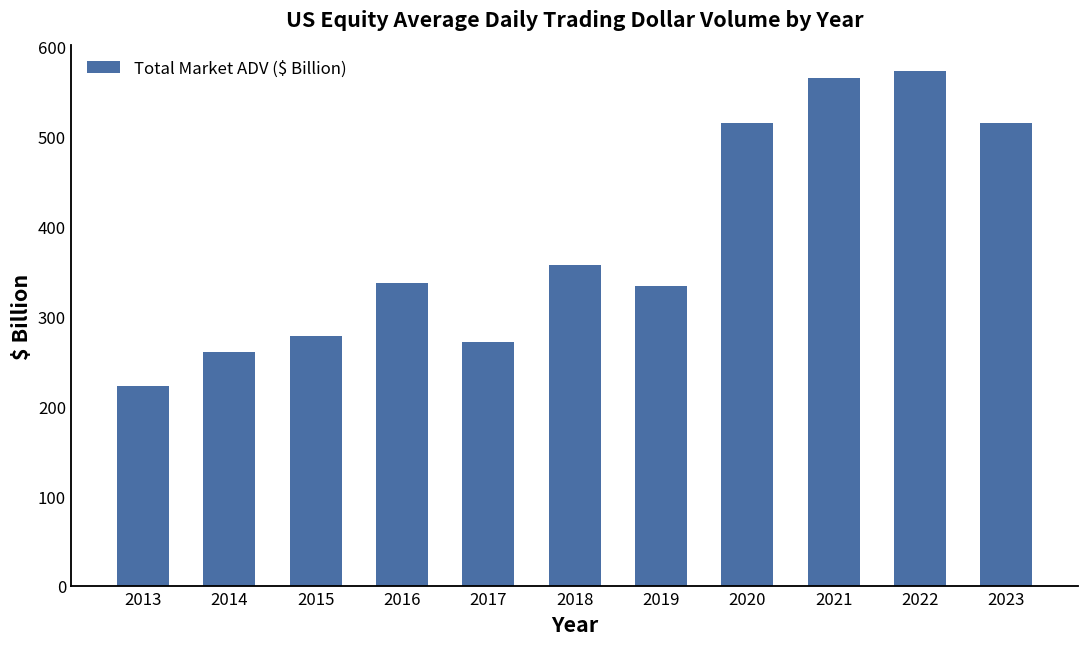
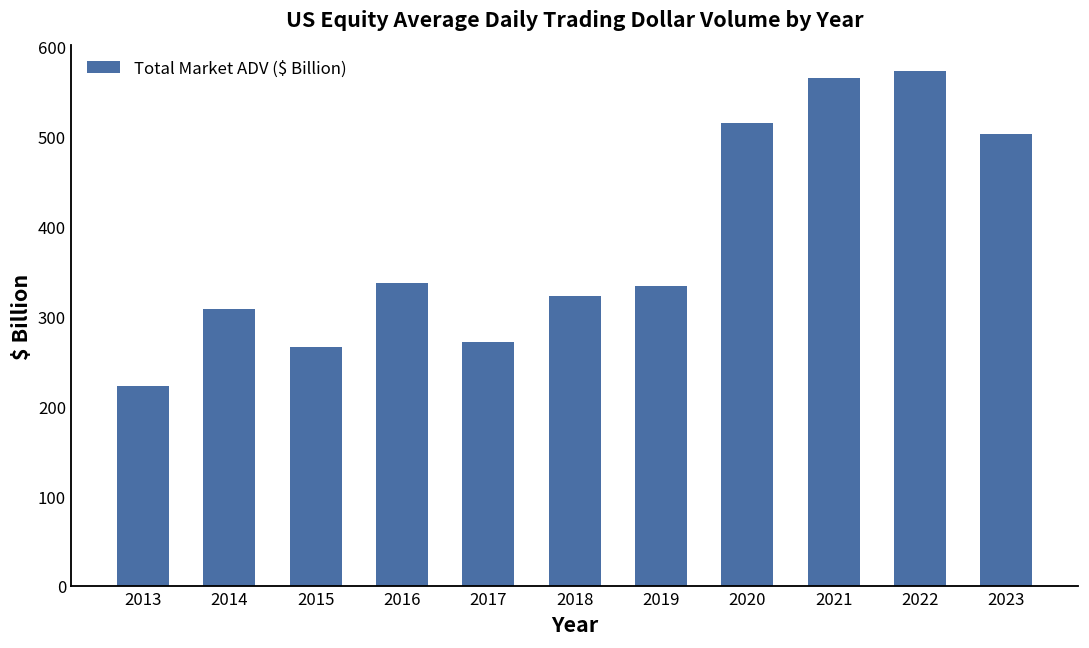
2014: 260 -> 310
2015: 280 -> 270
2018: 360 -> 320
2023: 510 -> 500
